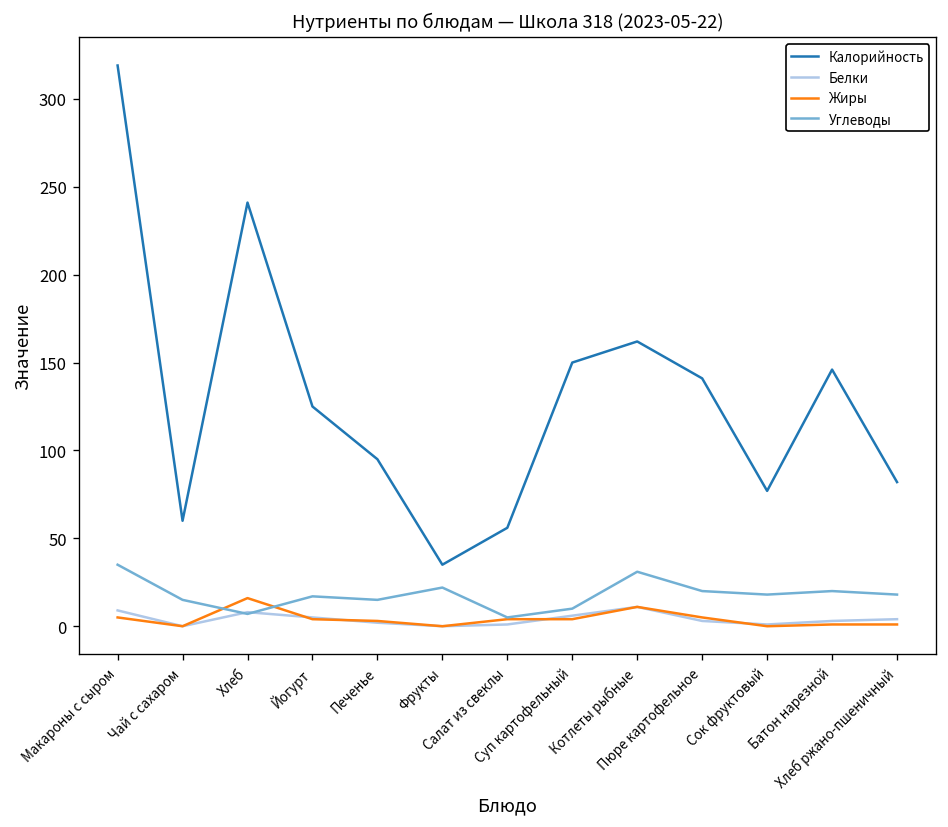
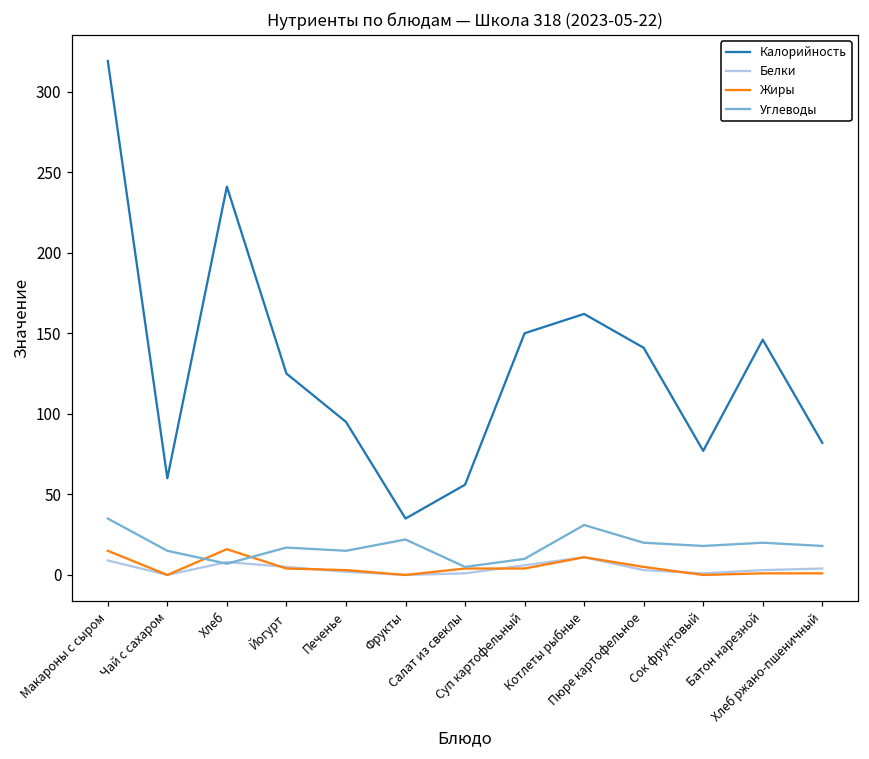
Жиры, Макароны с сыром: 5 -> 15
